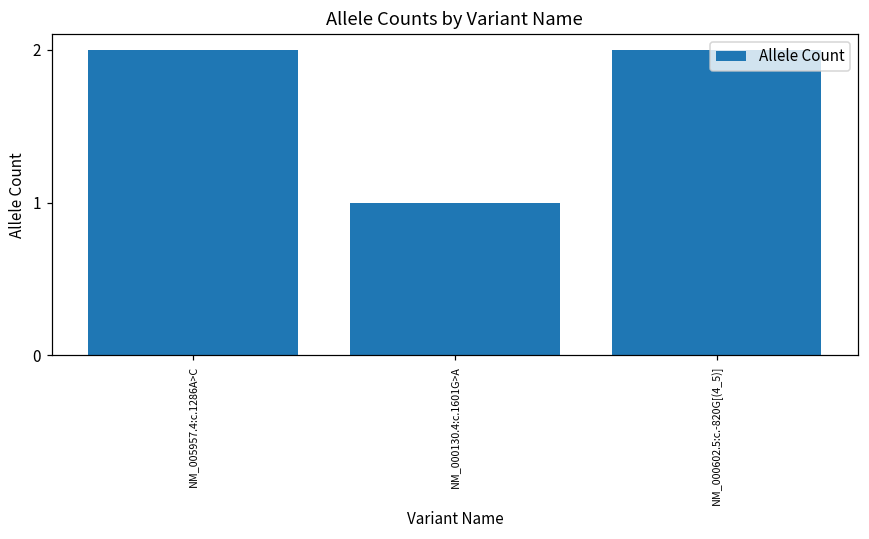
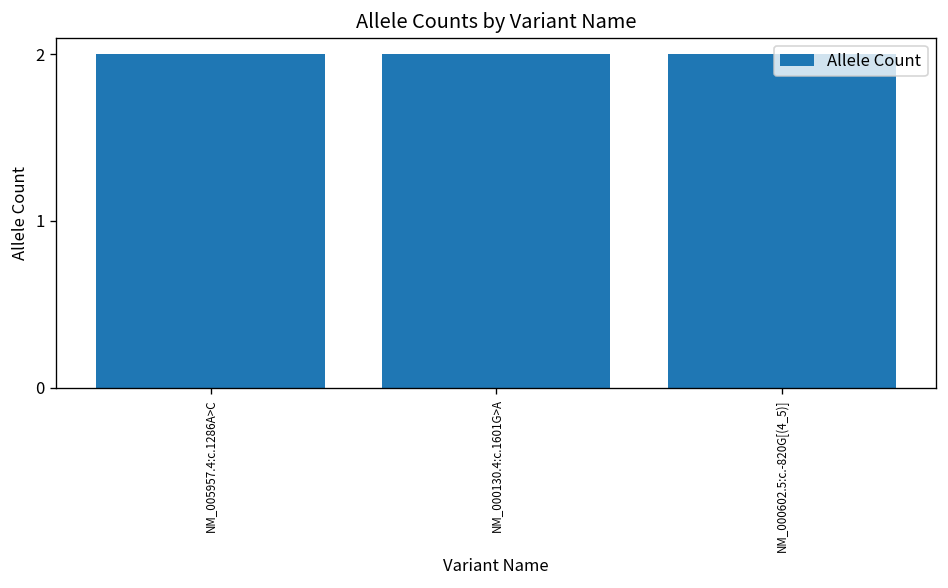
NM_000130.4:c.1601G>A: 1 -> 2
